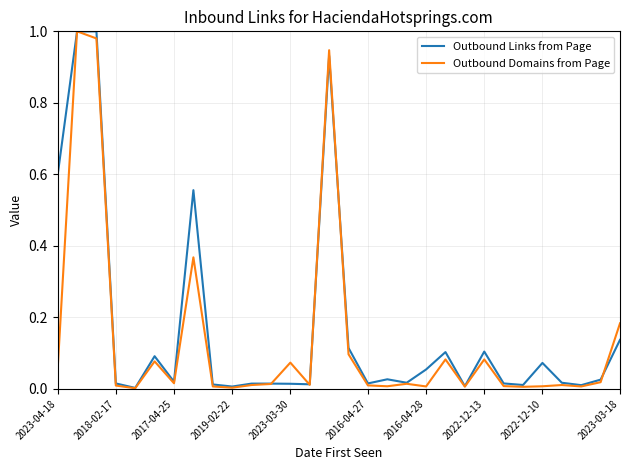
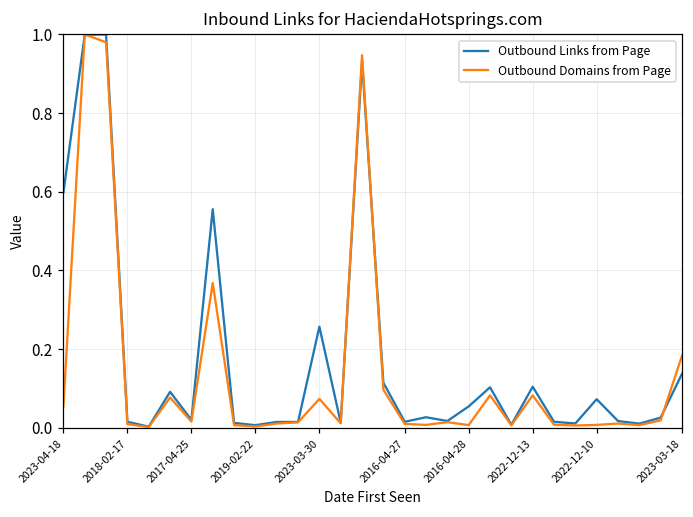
Outbound Links from Page, 2023-03-30: 0.01 -> 0.26
